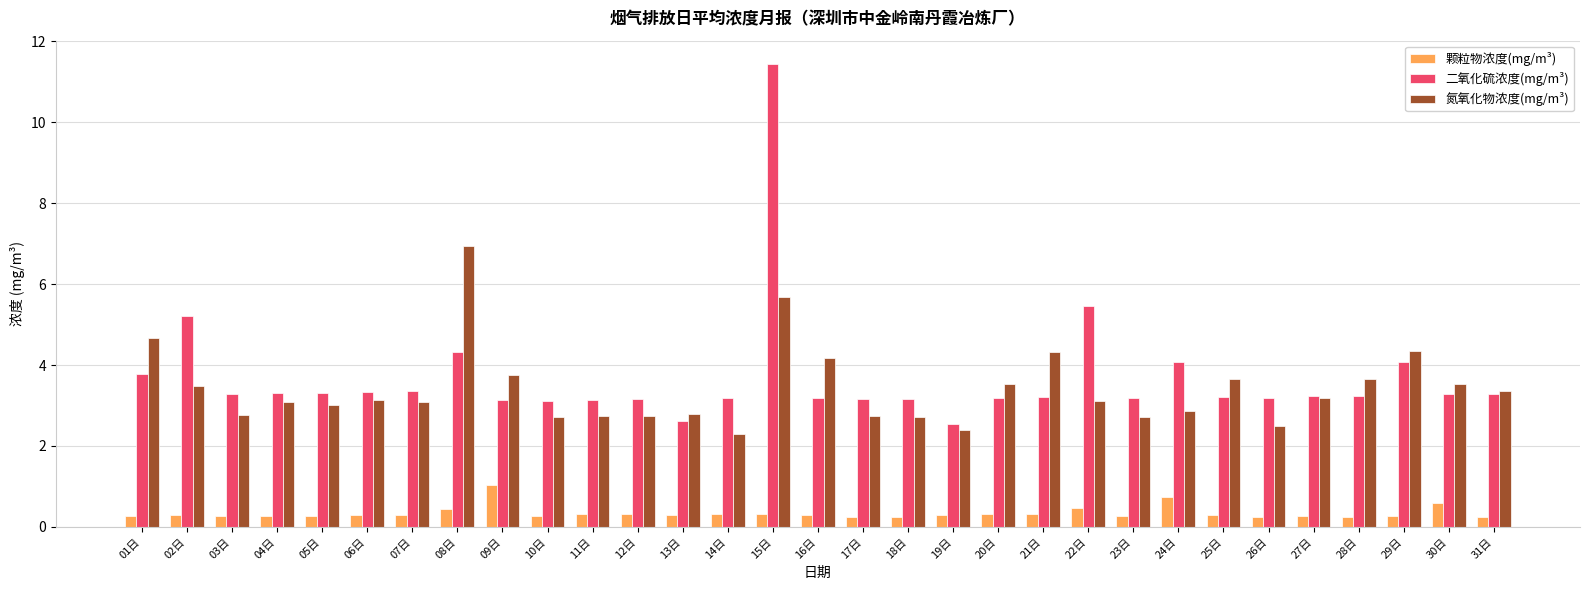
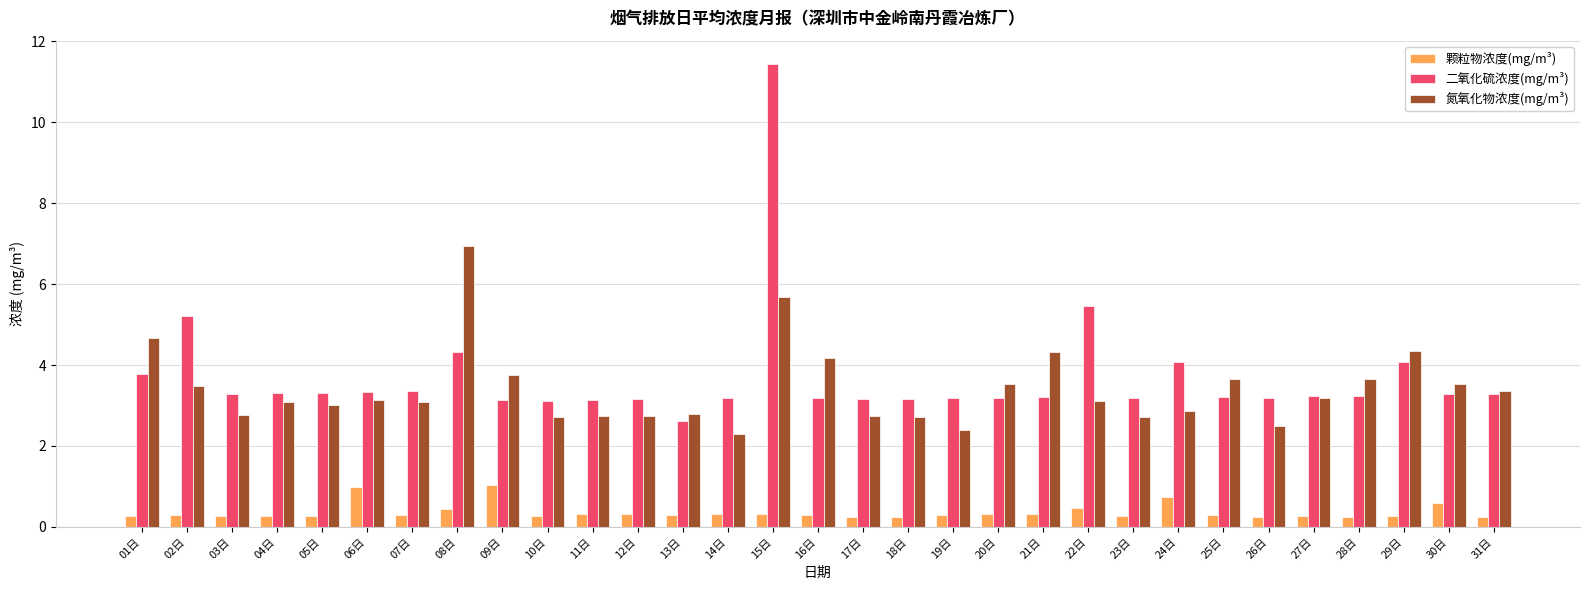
颗粒物浓度(mg/m³), 06日: 0.3 -> 1.0
二氧化硫浓度(mg/m³), 19日: 2.5 -> 3.2
